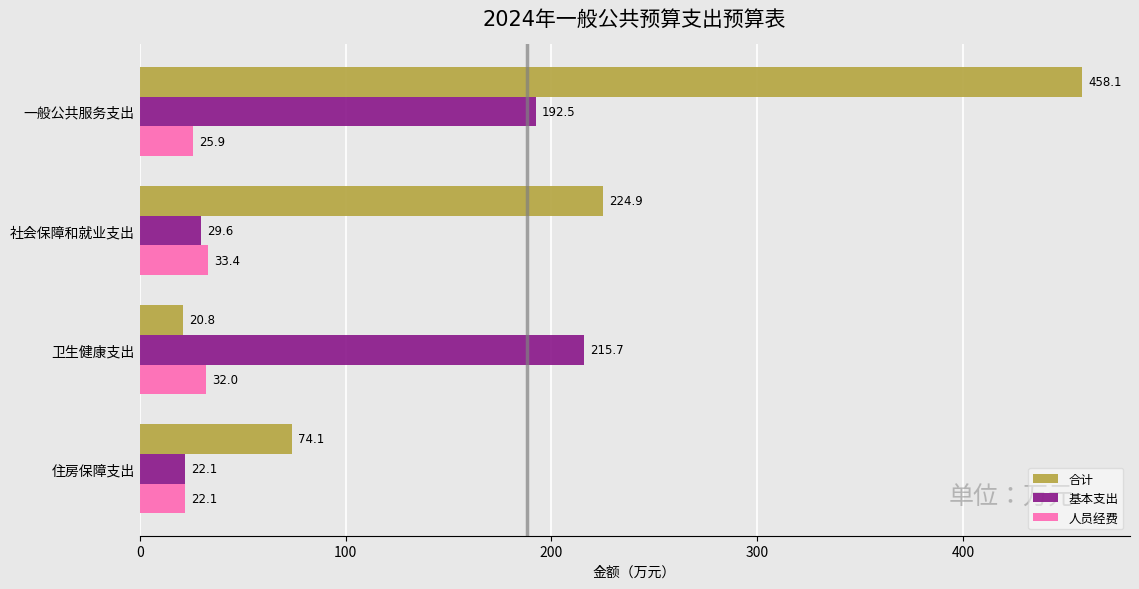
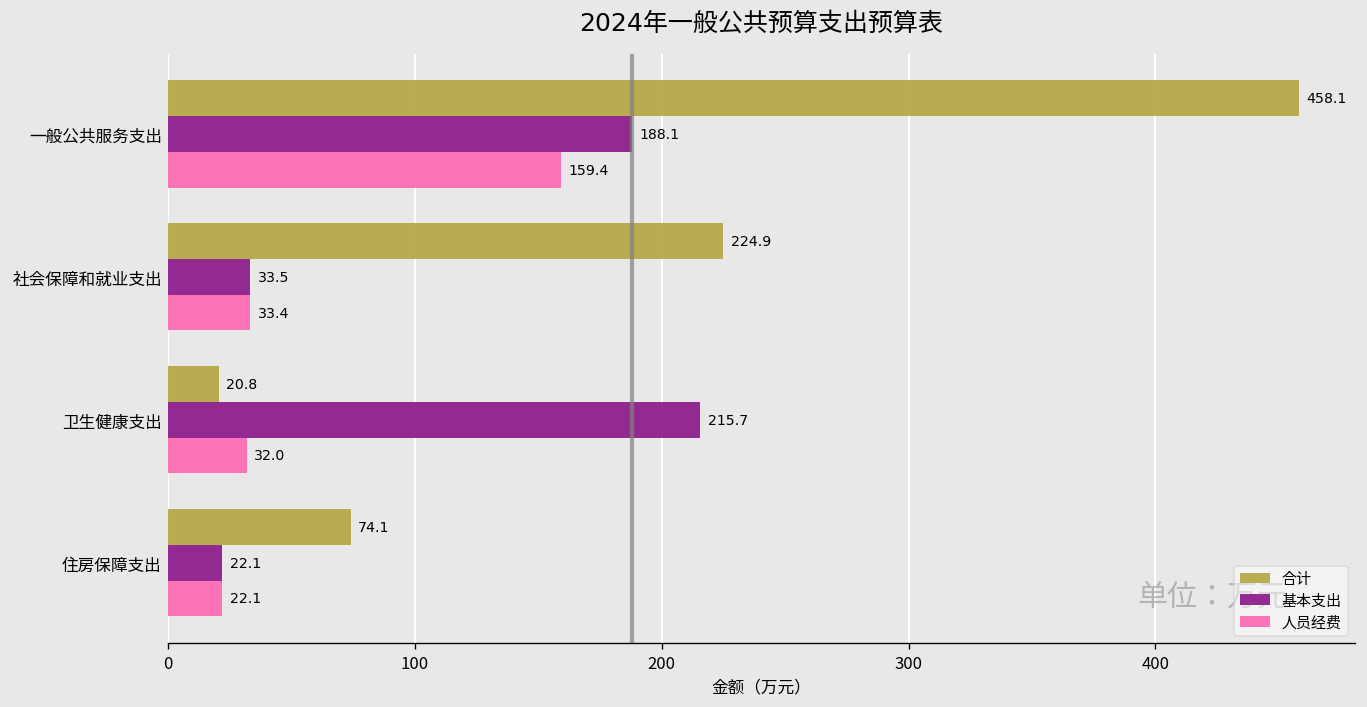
基本支出, 一般公共服务支出: 192.5 -> 188.1
人员经费, 一般公共服务支出: 25.9 -> 159.4
基本支出, 社会保障和就业支出: 29.6 -> 33.5
